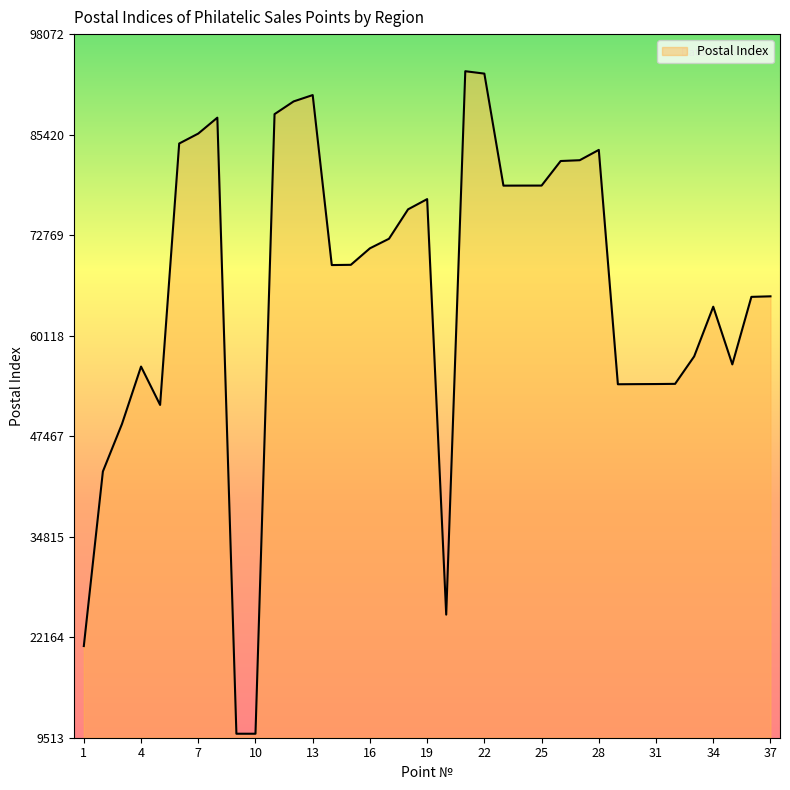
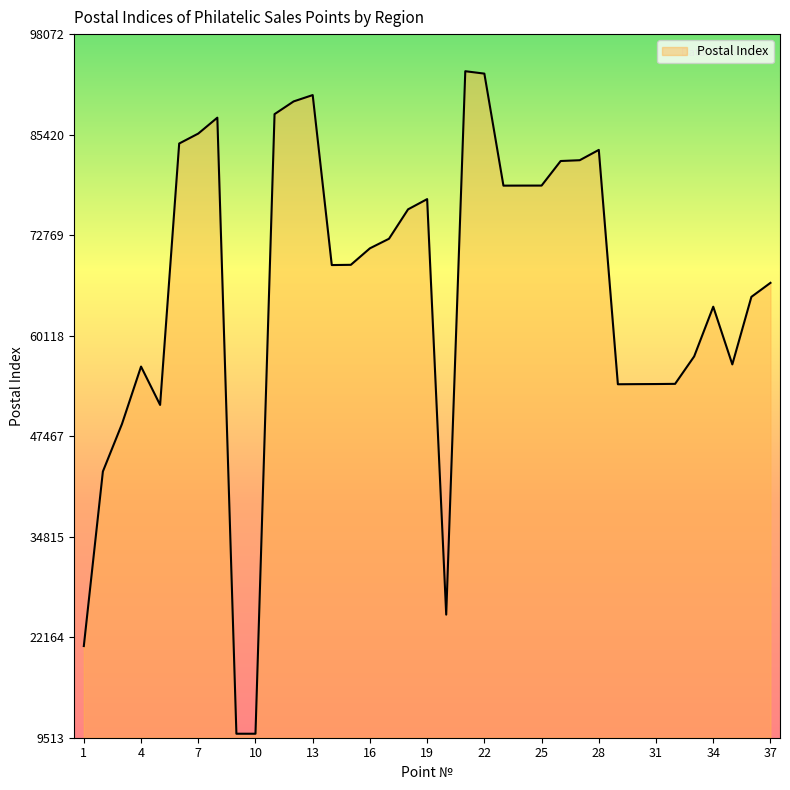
37: 65000 -> 67000
